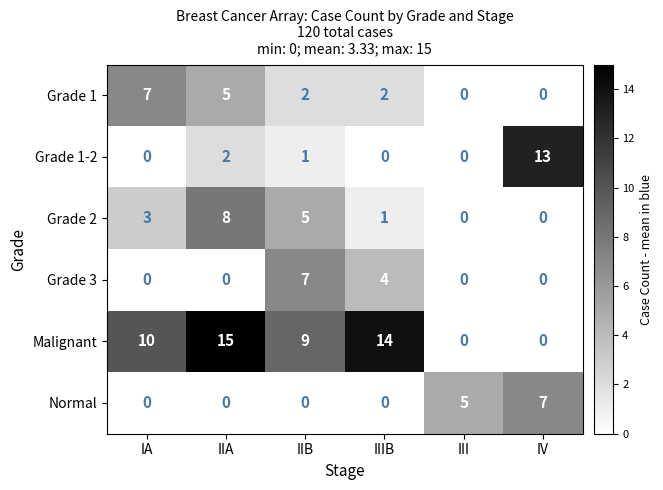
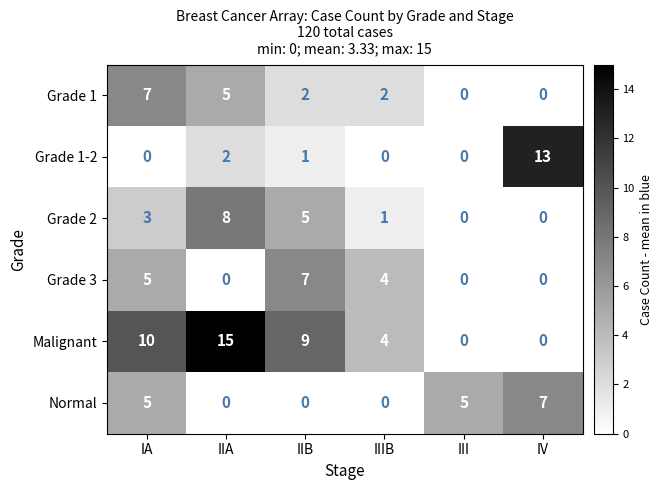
Grade 3, IA: 0 -> 5
Malignant, IIIB: 14 -> 4
Normal, IA: 0 -> 5
